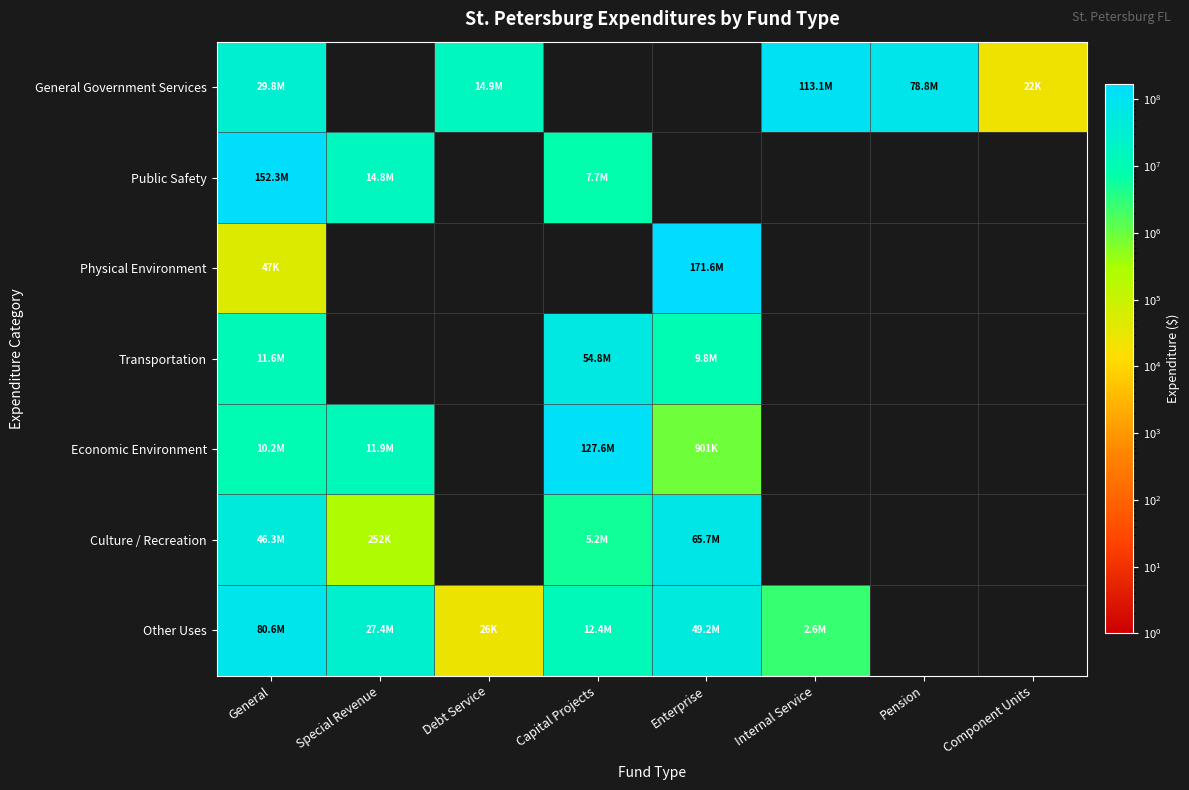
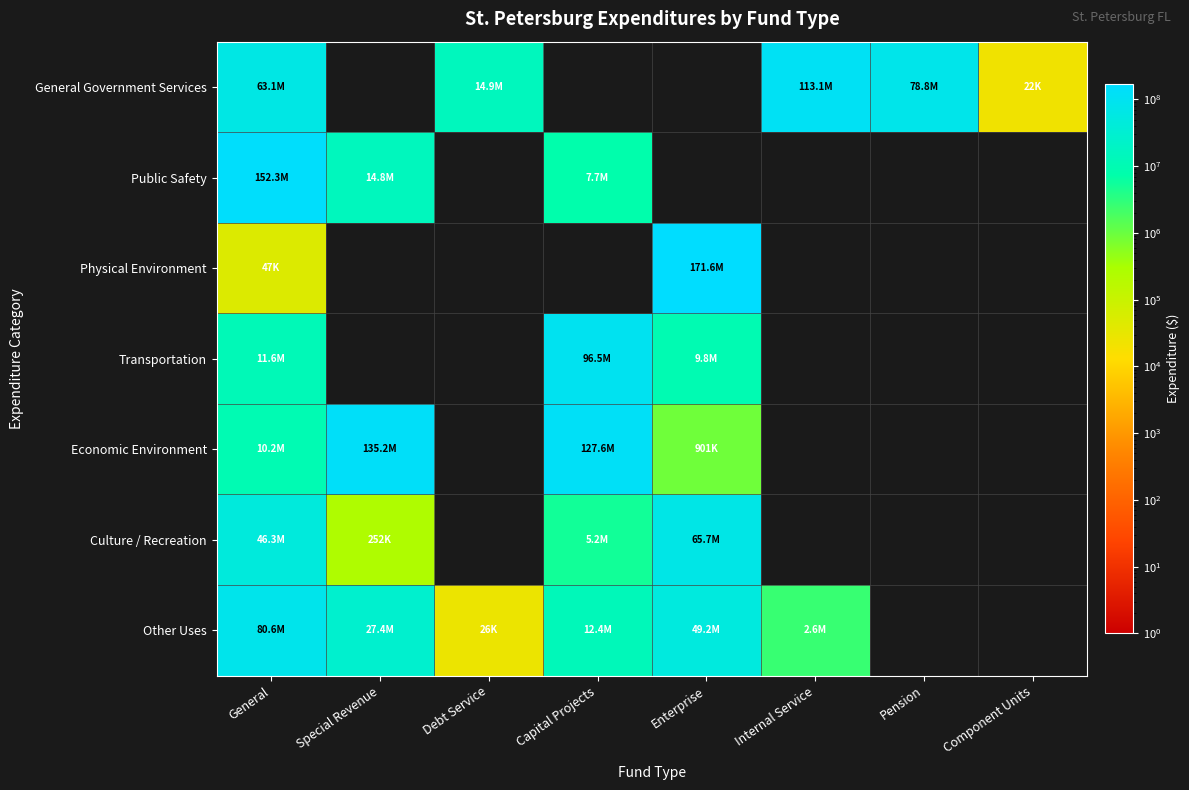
General Government Services, General: 29.8M -> 63.1M
Transportation, Capital Projects: 54.8M -> 96.5M
Economic Environment, Special Revenue: 11.9M -> 135.2M
